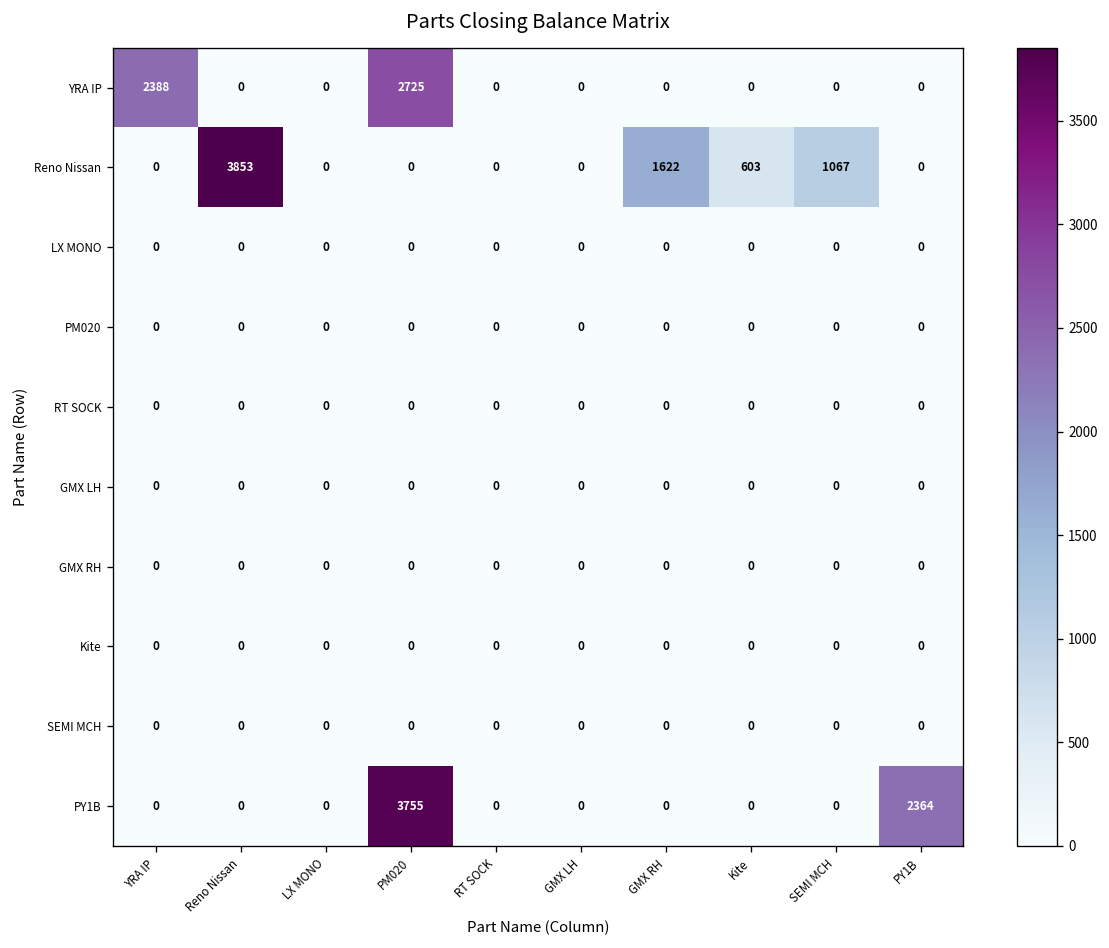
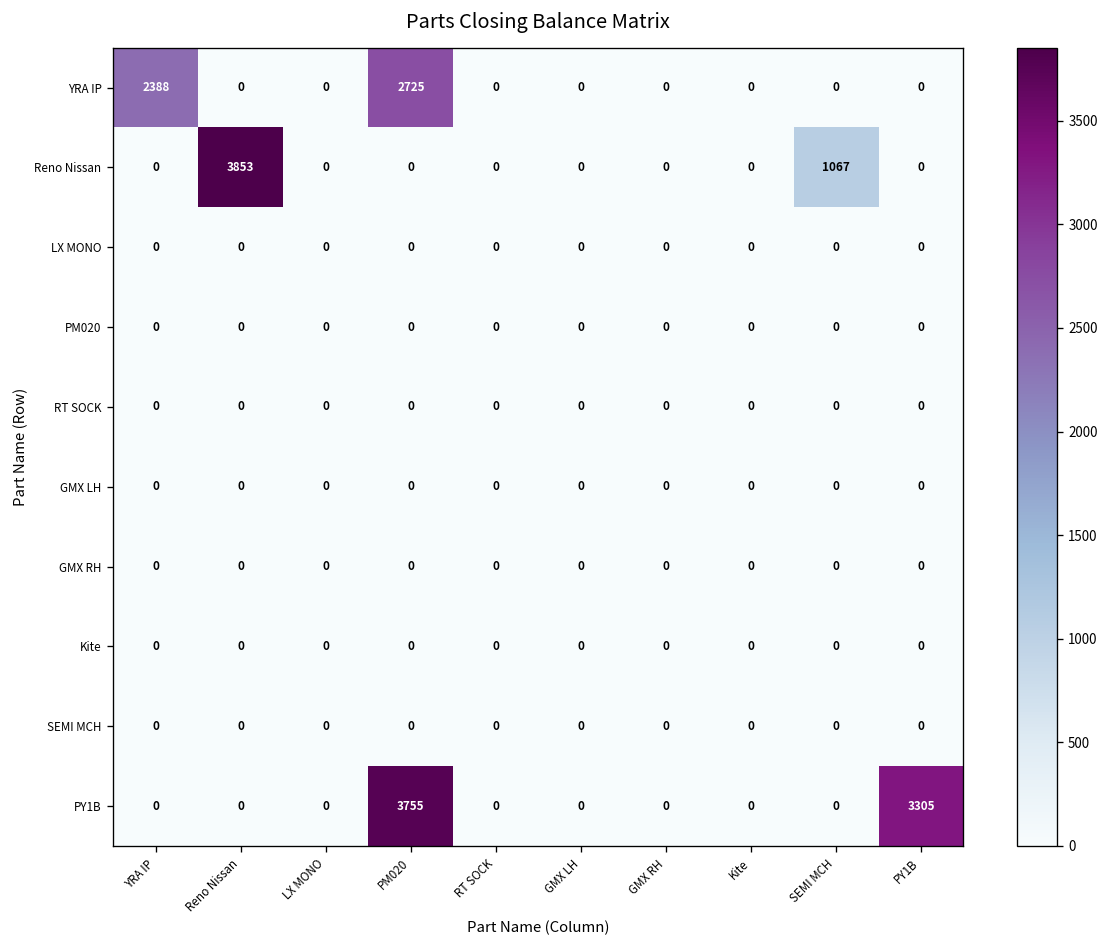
Reno Nissan, GMX RH: 1622 -> 0
Reno Nissan, Kite: 603 -> 0
PY1B, PY1B: 2364 -> 3305
